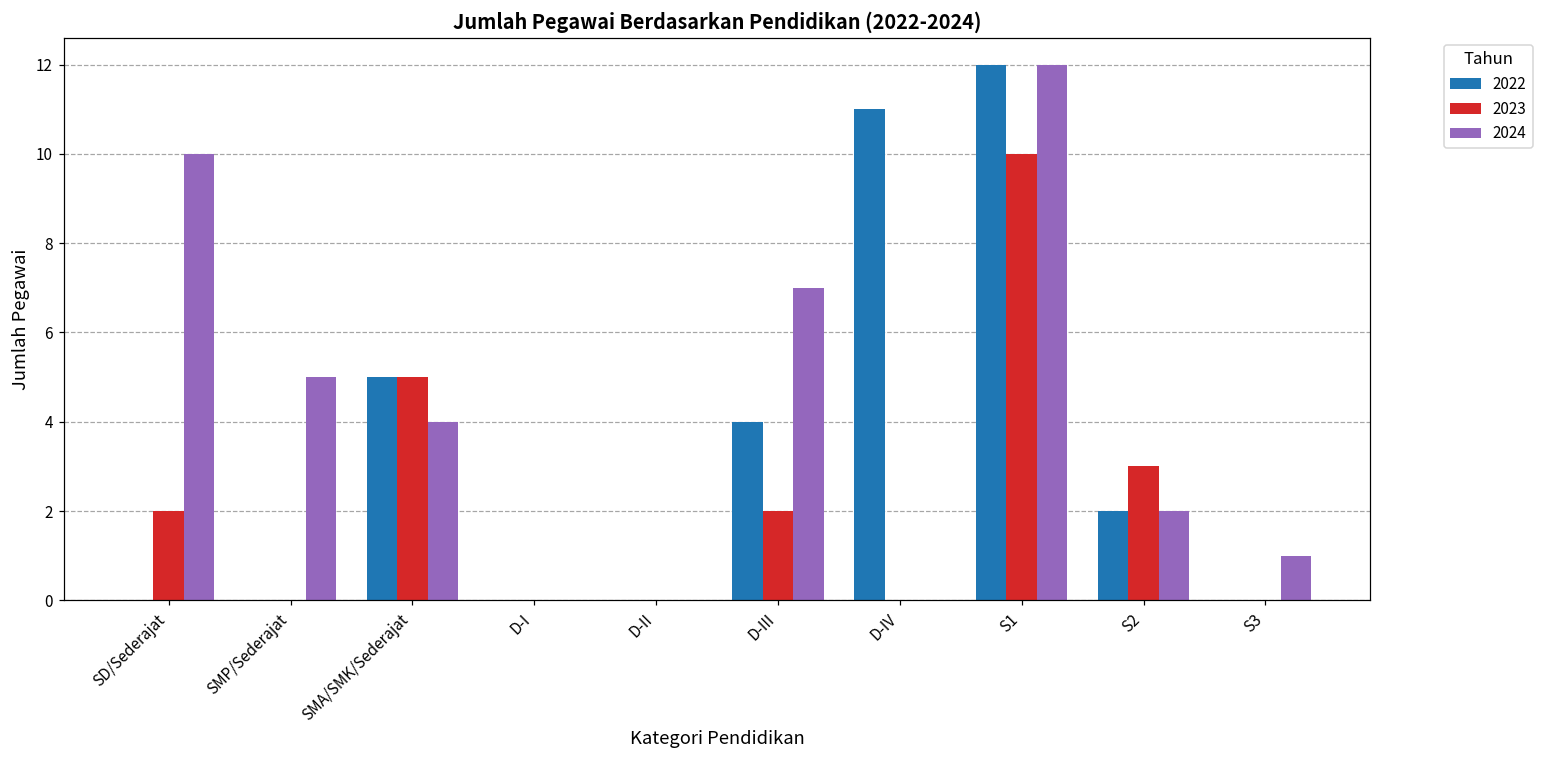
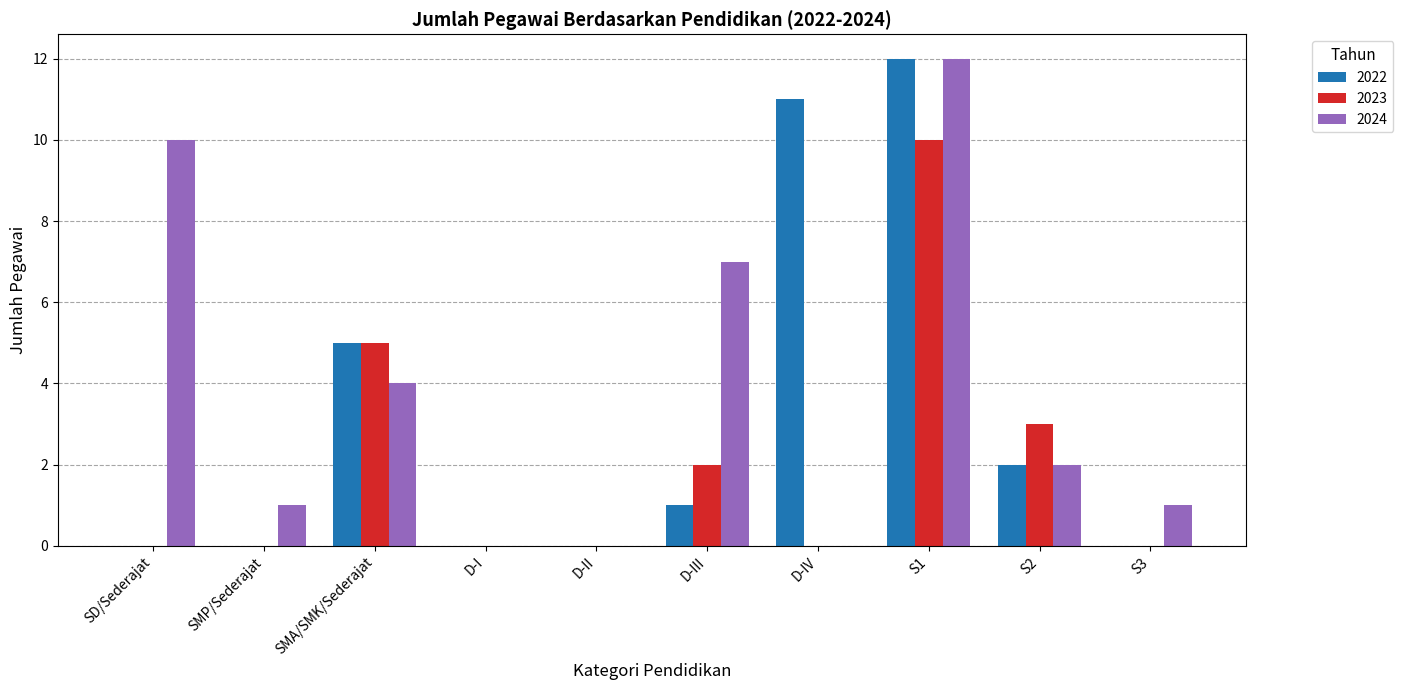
2023, SD/Sederajat: 2 -> 0
2024, SMP/Sederajat: 5 -> 1
2022, D-III: 4 -> 1
